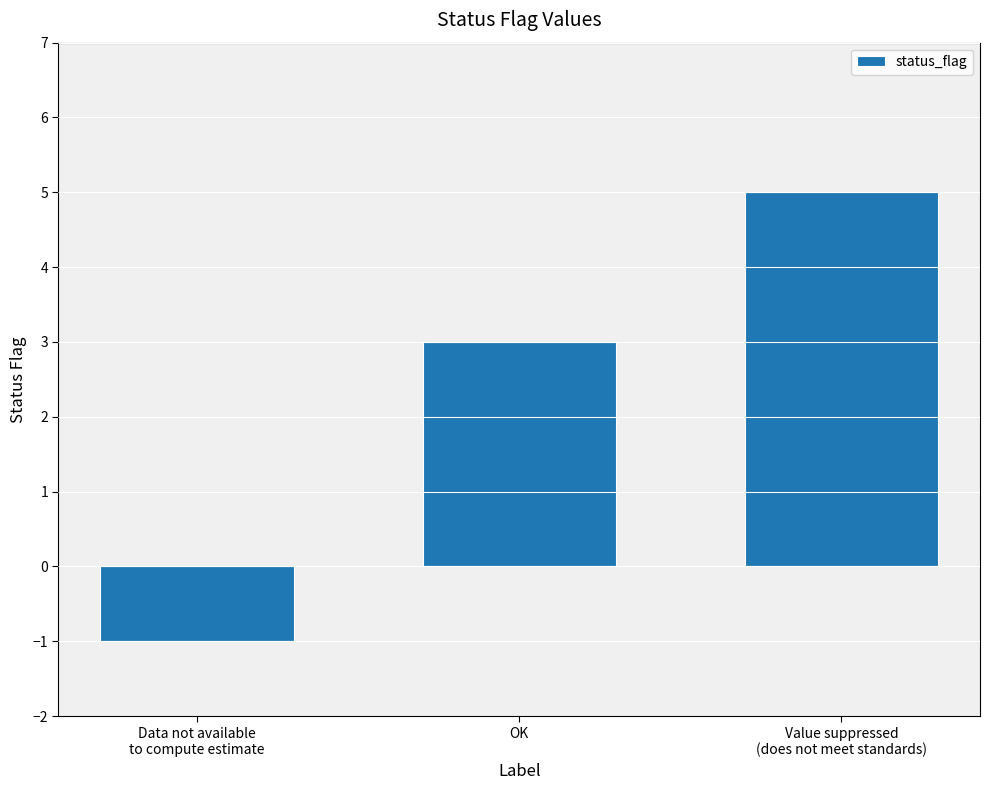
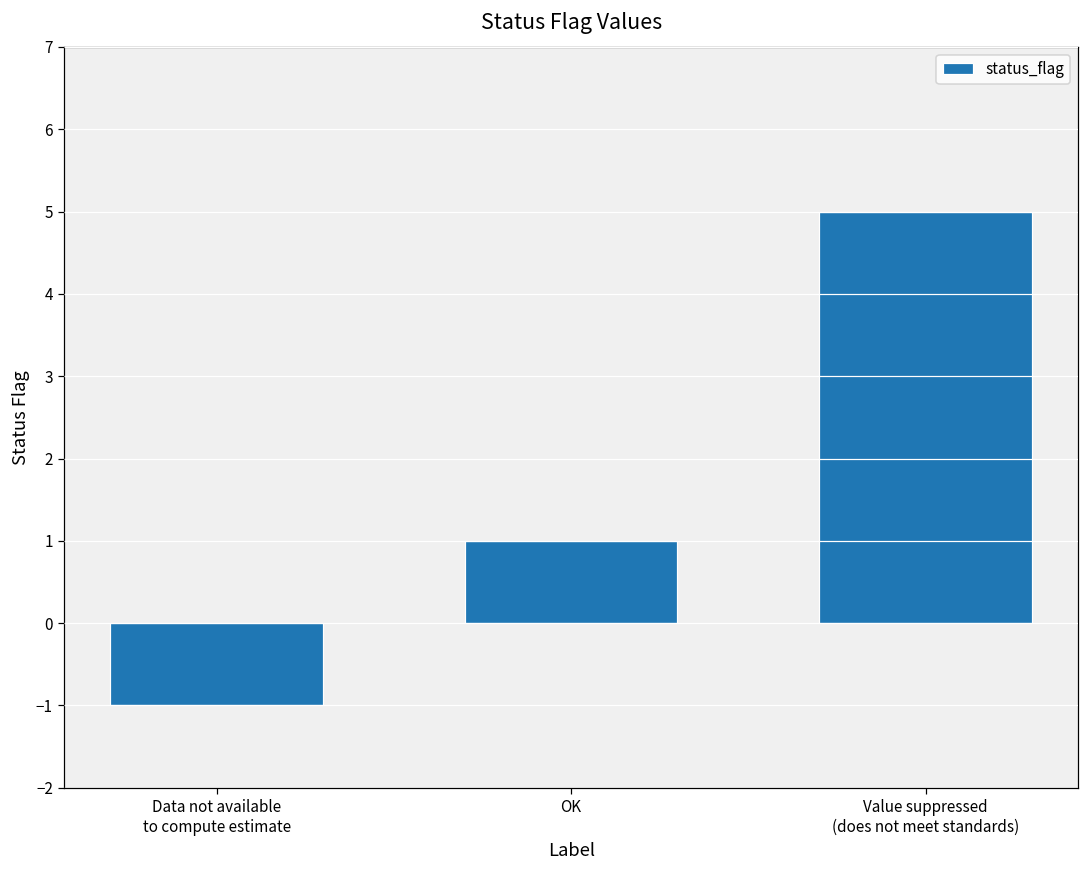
OK: 3 -> 1
